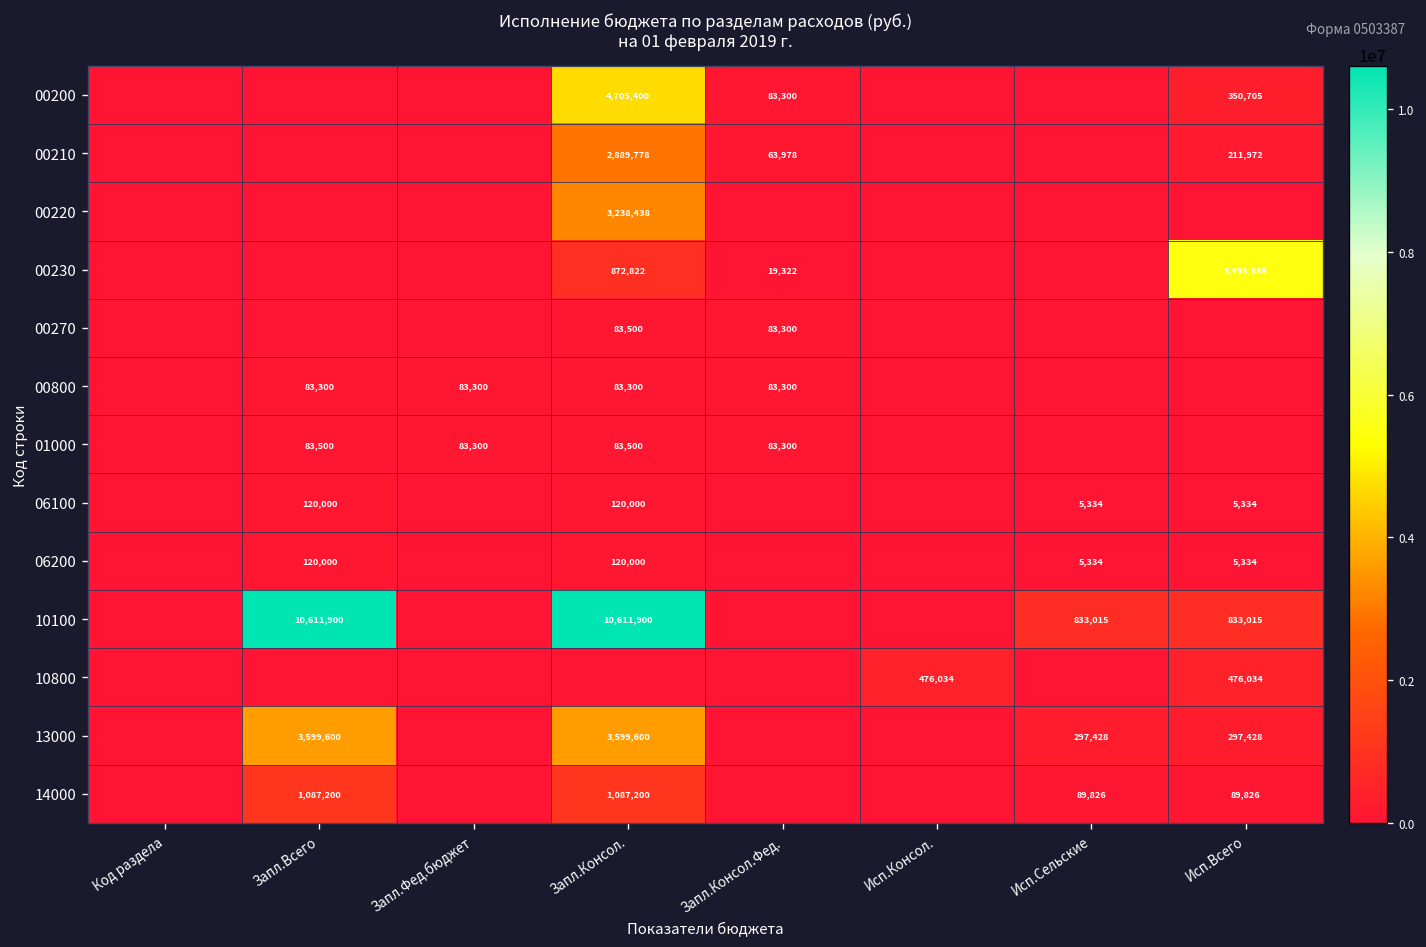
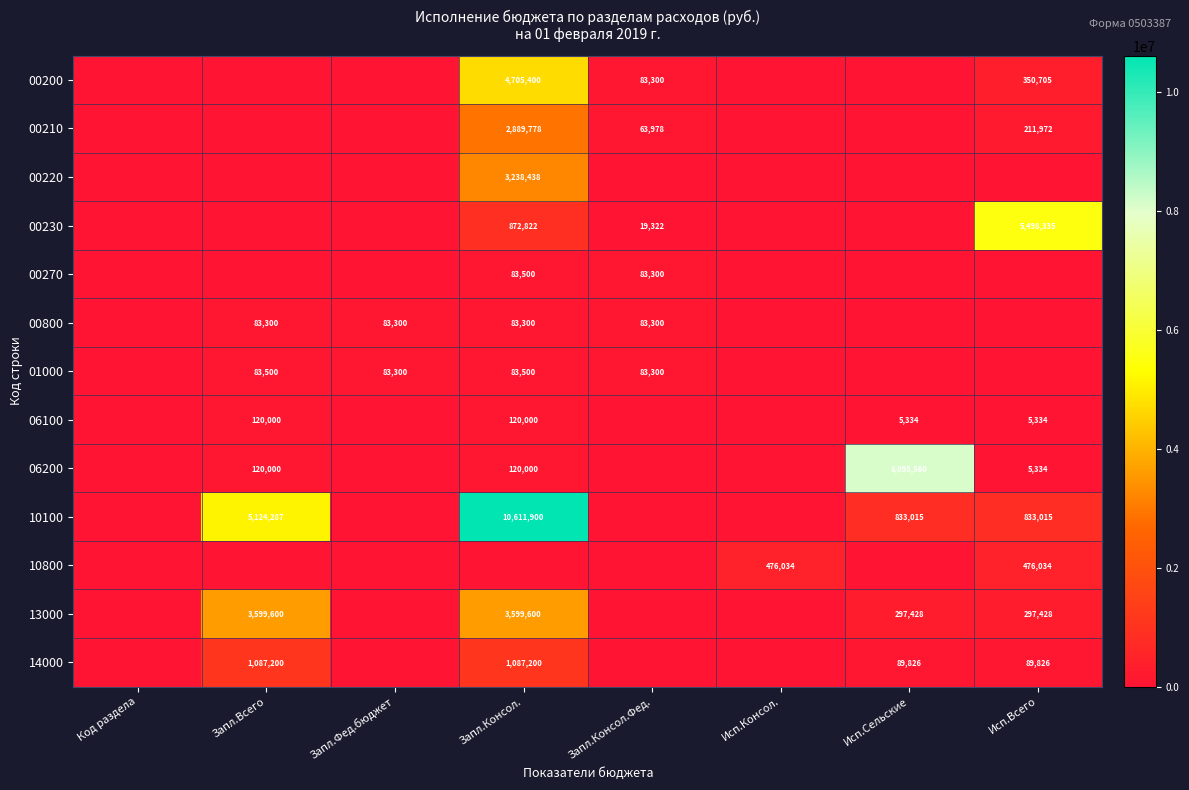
06200, Исп.Сельские: 5,334 -> 8,095,560
10100, Запл.Всего: 10,611,900 -> 5,124,287
